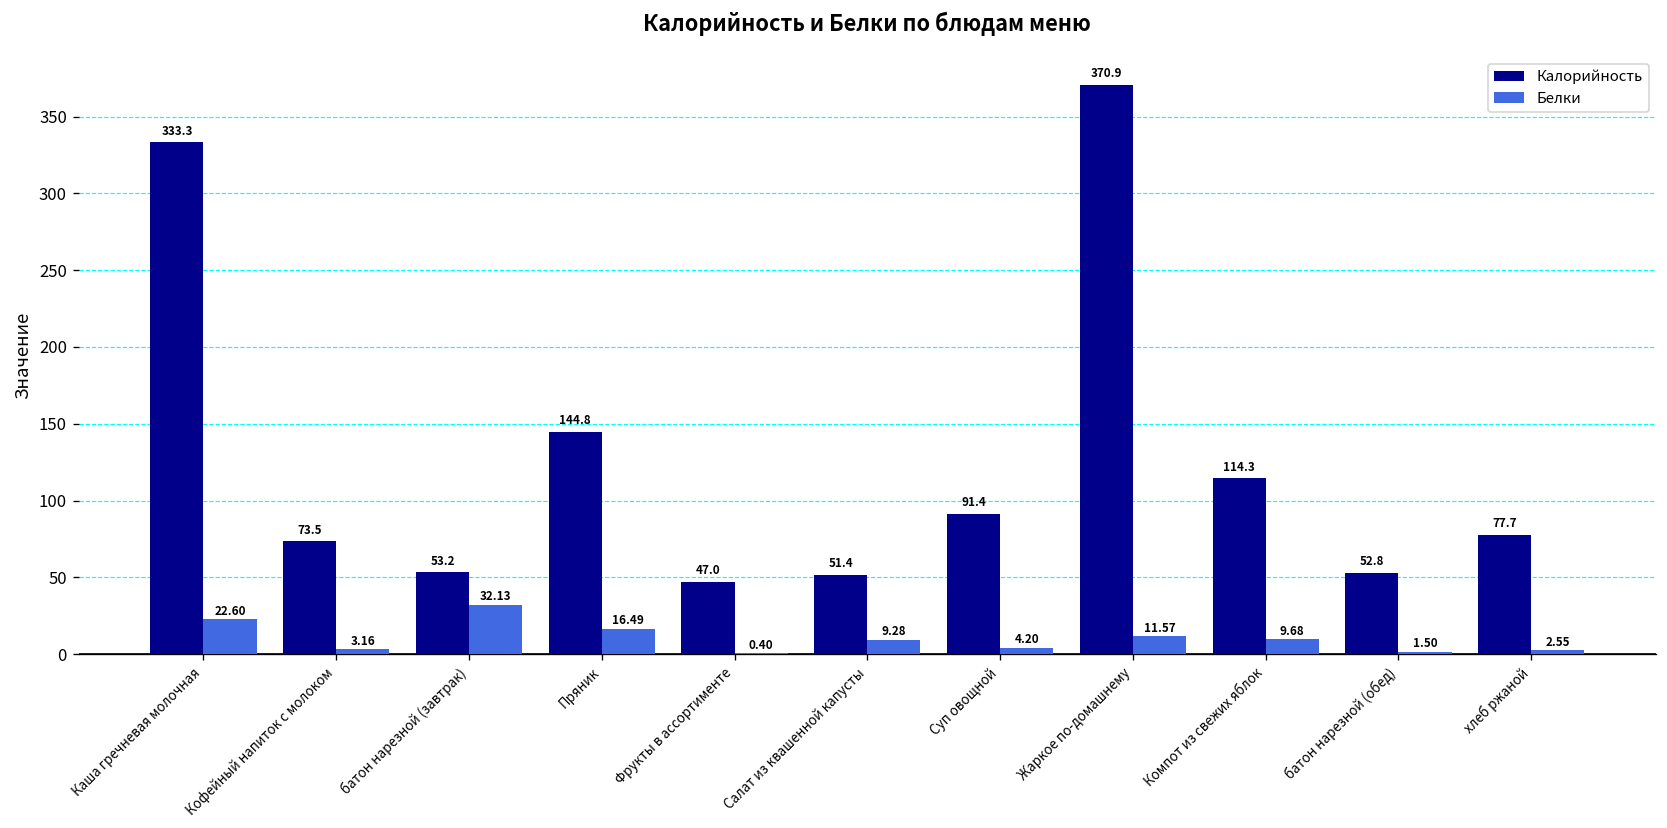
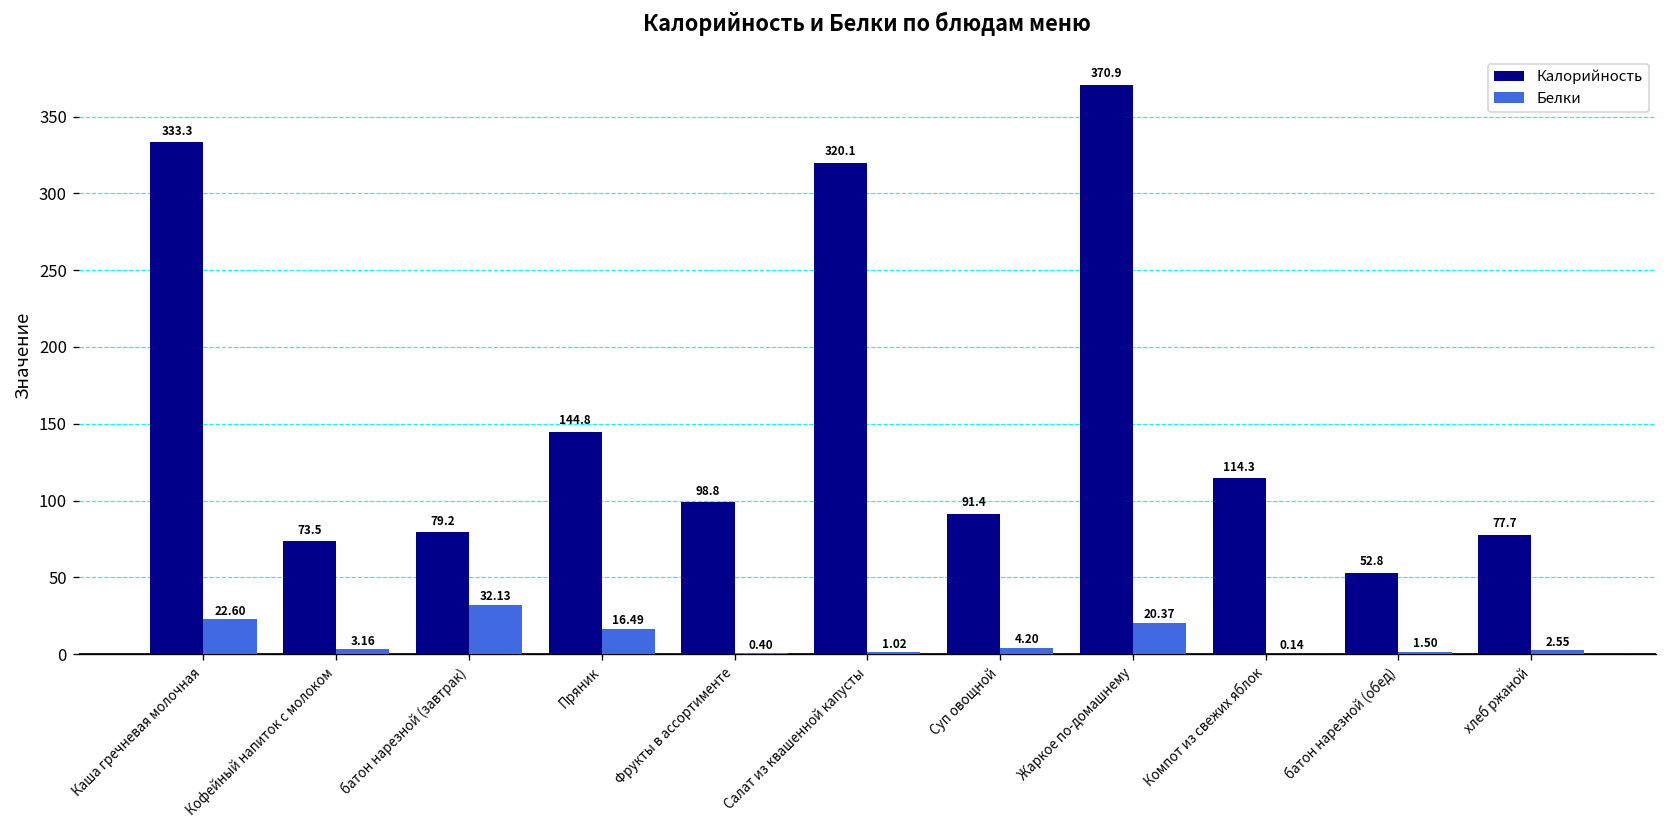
Калорийность, батон нарезной (завтрак): 53.2 -> 79.2
Калорийность, Фрукты в ассортименте: 47.0 -> 98.8
Калорийность, Салат из квашенной капусты: 51.4 -> 320.1
Белки, Салат из квашенной капусты: 9.28 -> 1.02
Белки, Жаркое по-домашнему: 11.57 -> 20.37
Белки, Компот из свежих яблок: 9.68 -> 0.14
